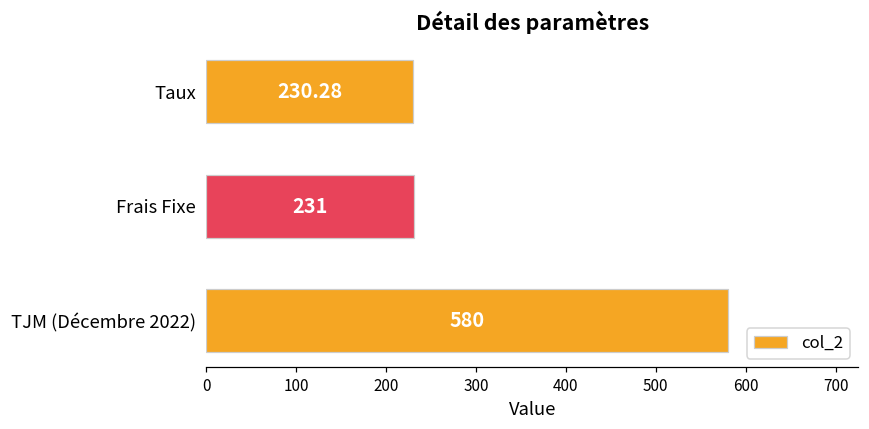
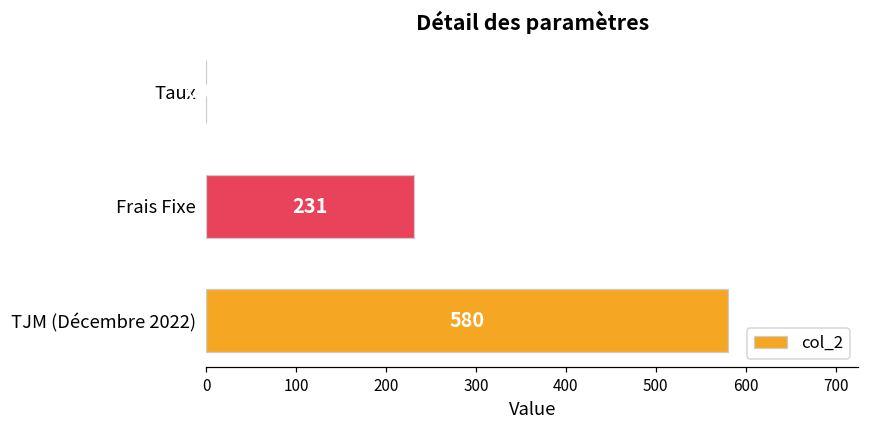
Taux: 230 -> 0
